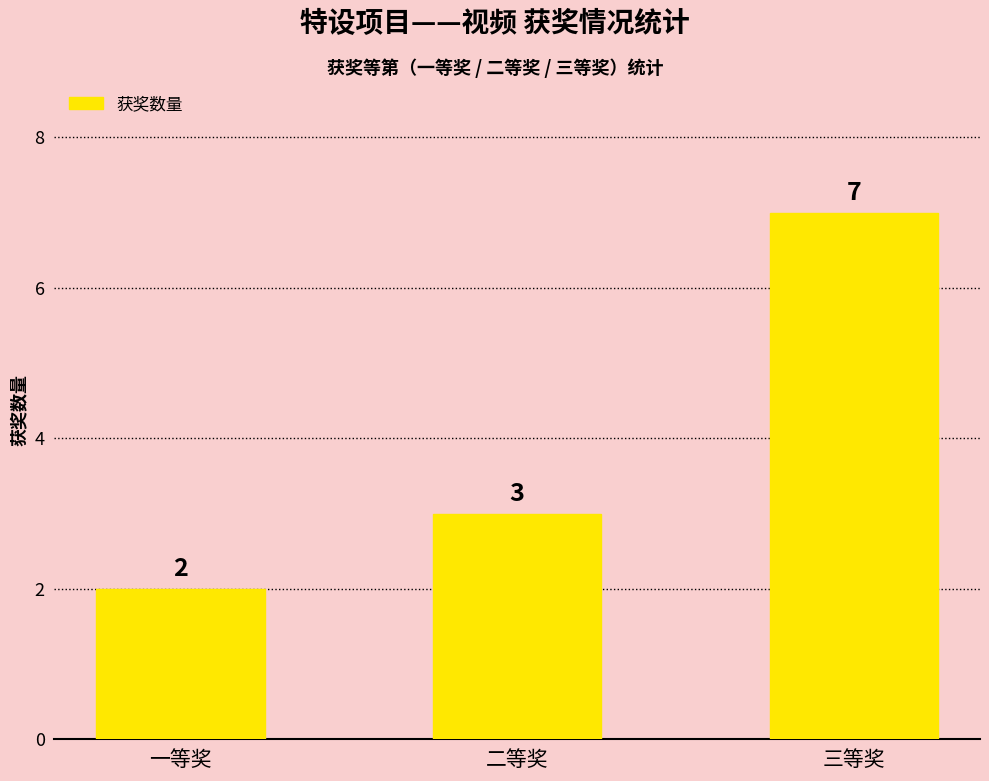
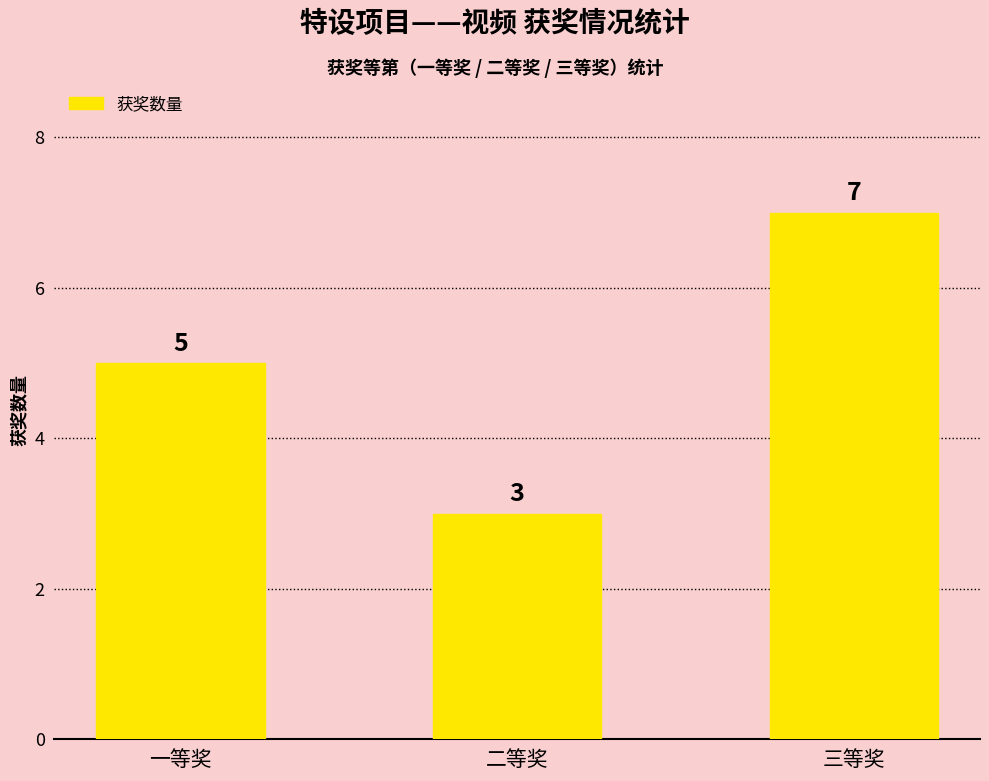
一等奖: 2 -> 5
